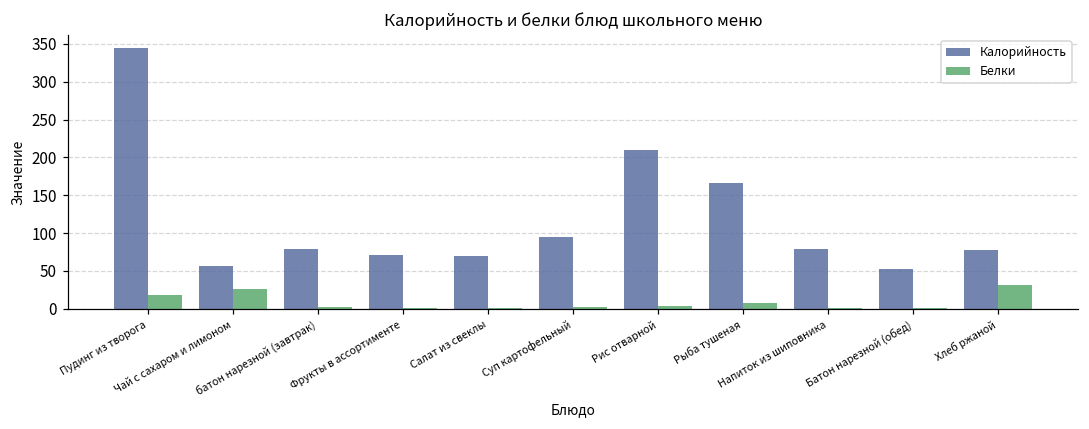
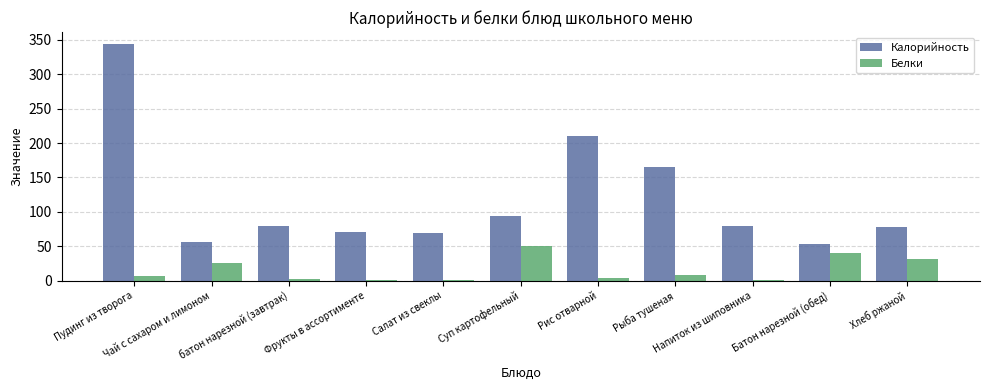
Белки, Пудинг из творога: 20 -> 10
Белки, Суп картофельный: 0 -> 50
Белки, Батон нарезной (обед): 0 -> 40
